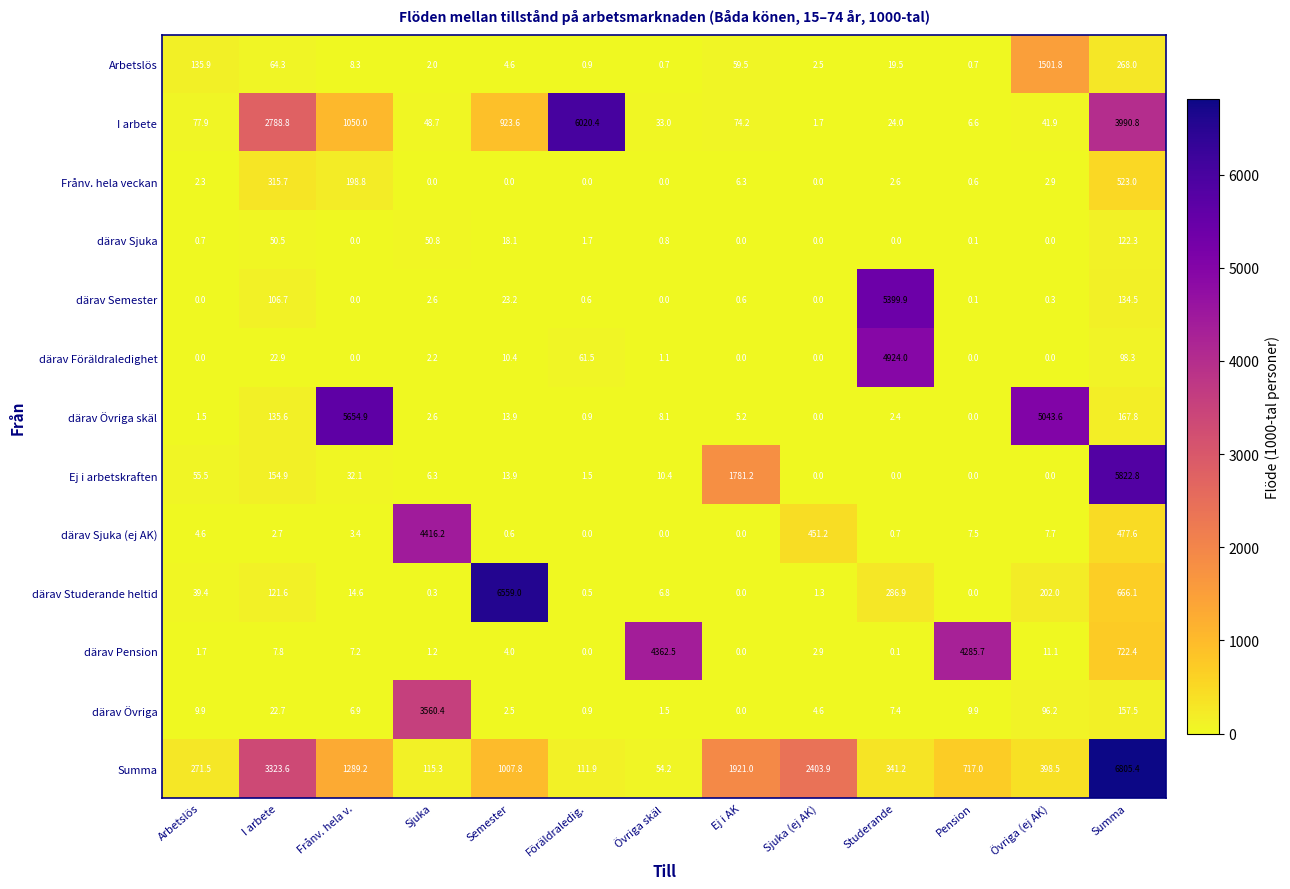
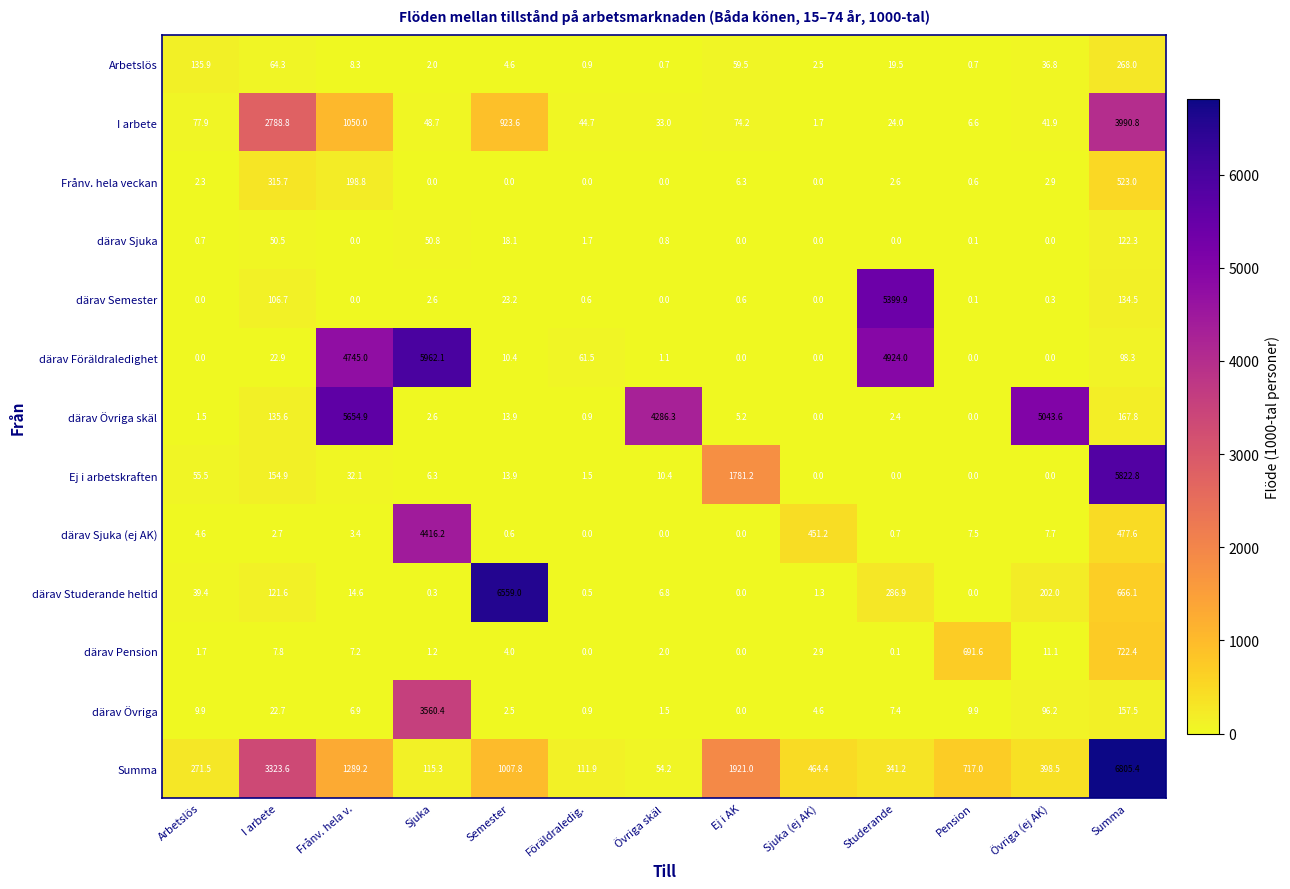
Arbetslös, Övriga (ej AK): 1501.8 -> 36.8
I arbete, Föräldraledig.: 6020.4 -> 44.7
därav Föräldraledighet, Frånv. hela v.: 0.0 -> 4745.0
därav Föräldraledighet, Sjuka: 2.2 -> 5962.1
därav Övriga skäl, Övriga skäl: 8.1 -> 4286.3
därav Pension, Övriga skäl: 4362.5 -> 2.0
därav Pension, Pension: 4285.7 -> 691.6
Summa, Sjuka (ej AK): 2403.9 -> 464.4
